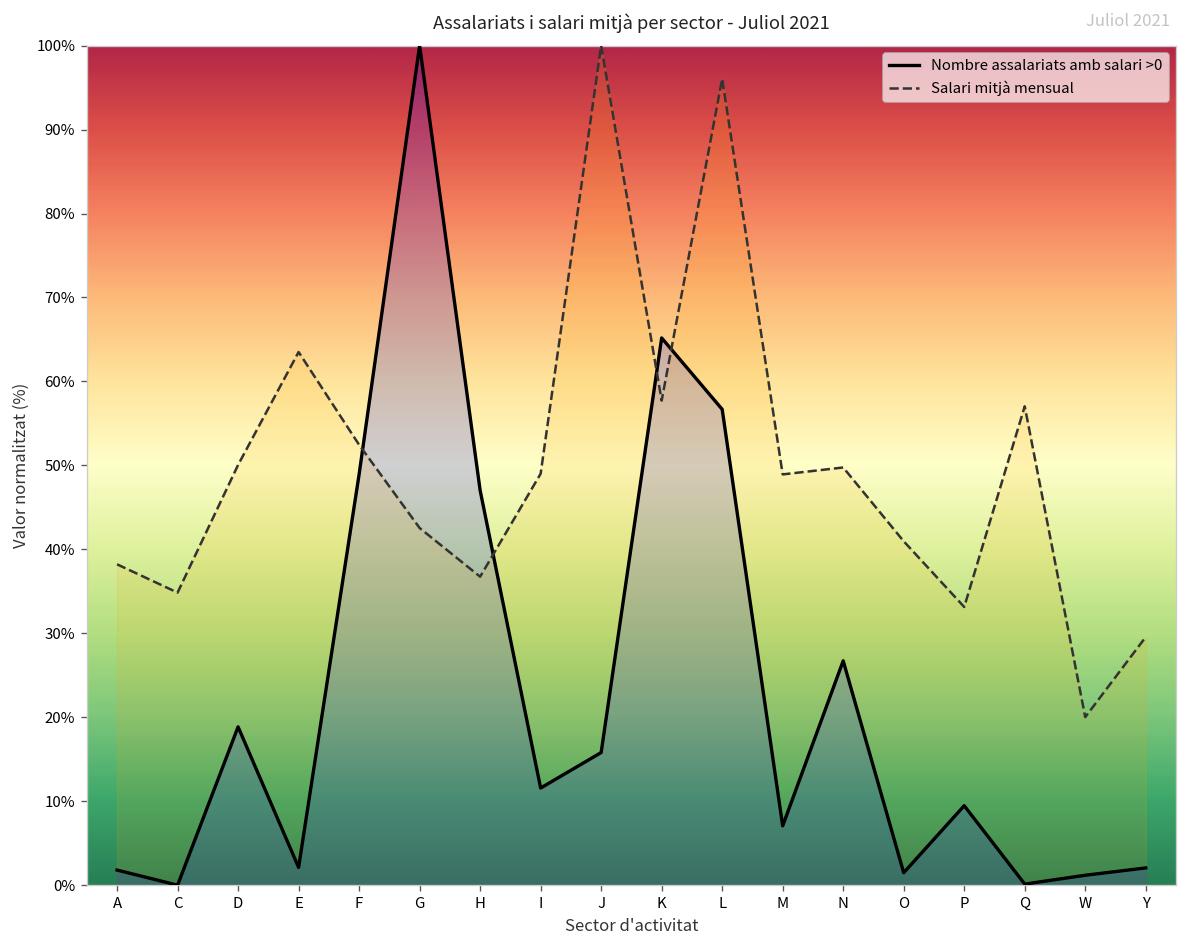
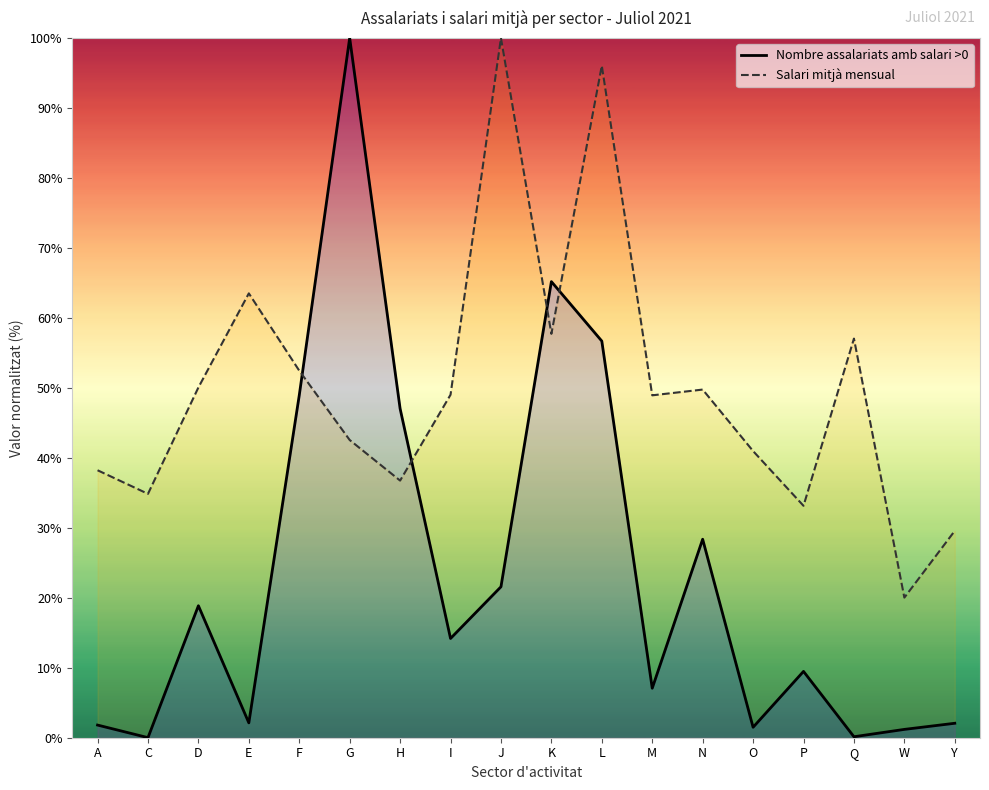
Nombre assalariats amb salari >0, I: 12% -> 14%
Nombre assalariats amb salari >0, J: 16% -> 22%
Nombre assalariats amb salari >0, N: 27% -> 28%
